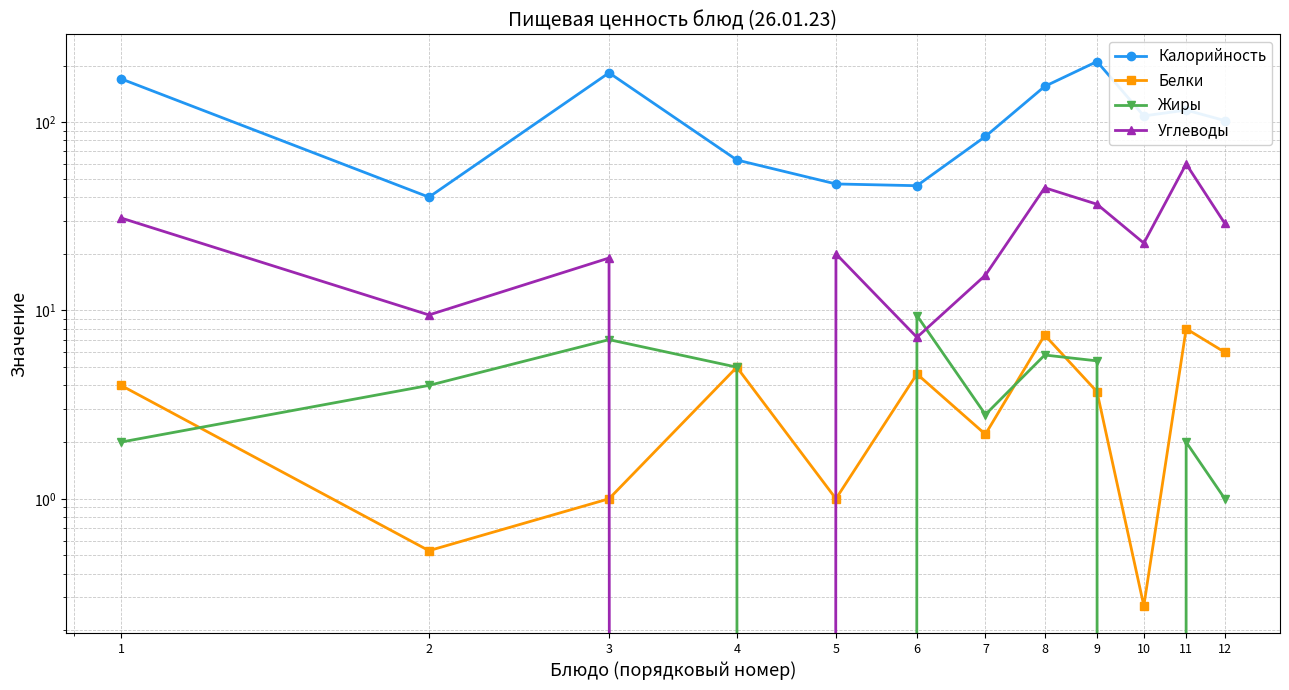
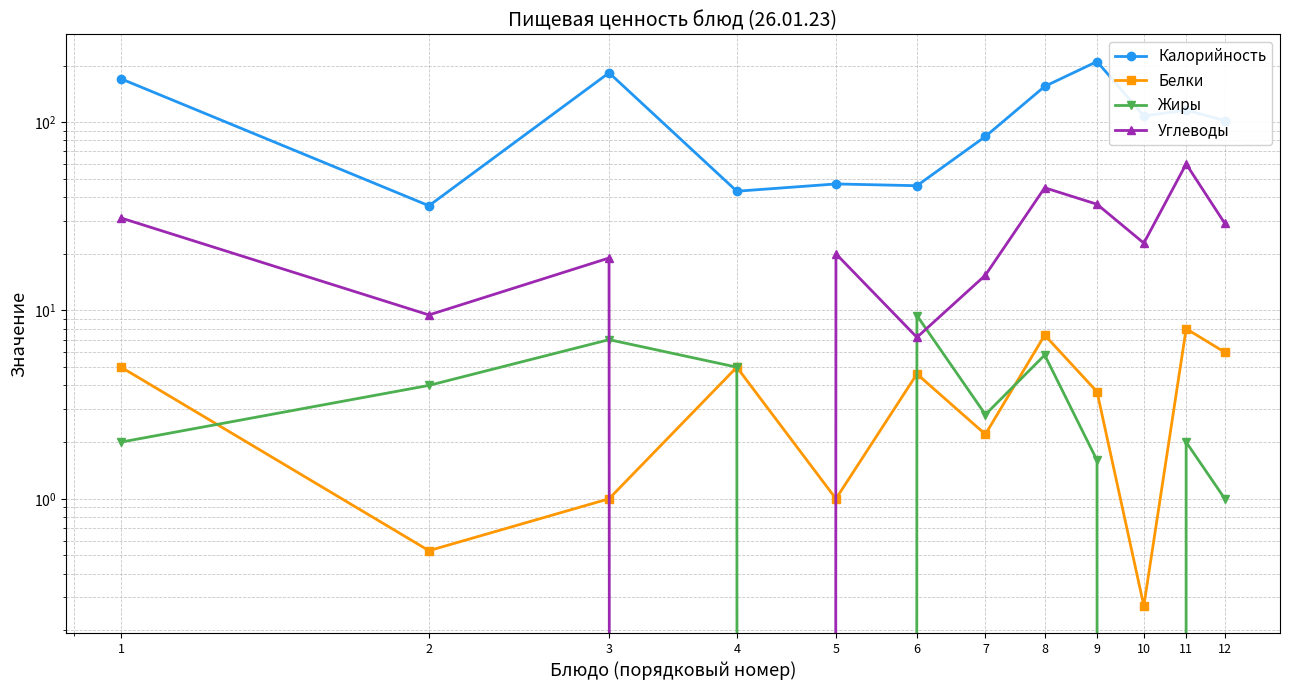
Белки, 1: 4 -> 5
Калорийность, 2: 40 -> 36
Калорийность, 4: 63 -> 43
Жиры, 9: 5.4 -> 1.6
